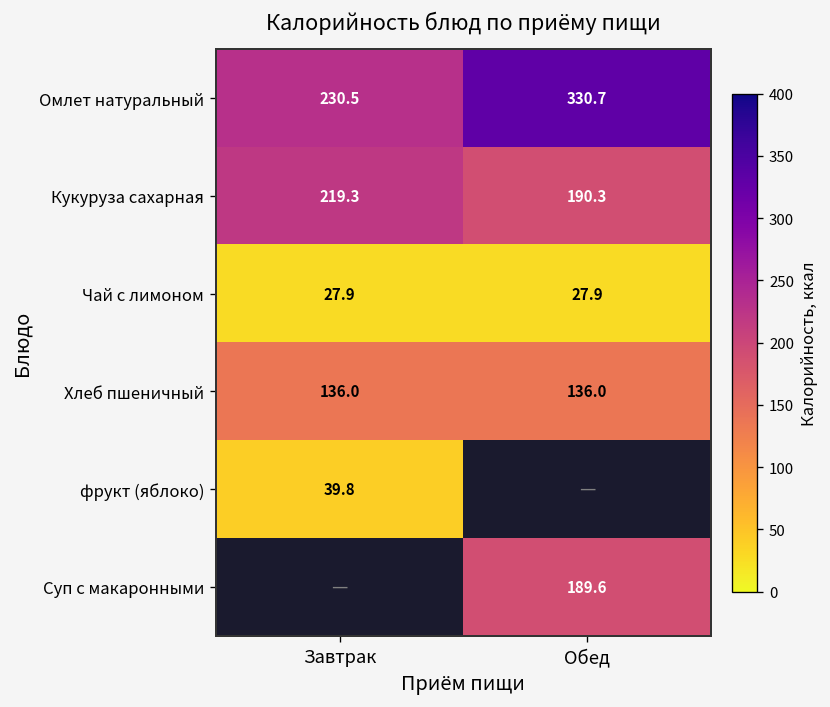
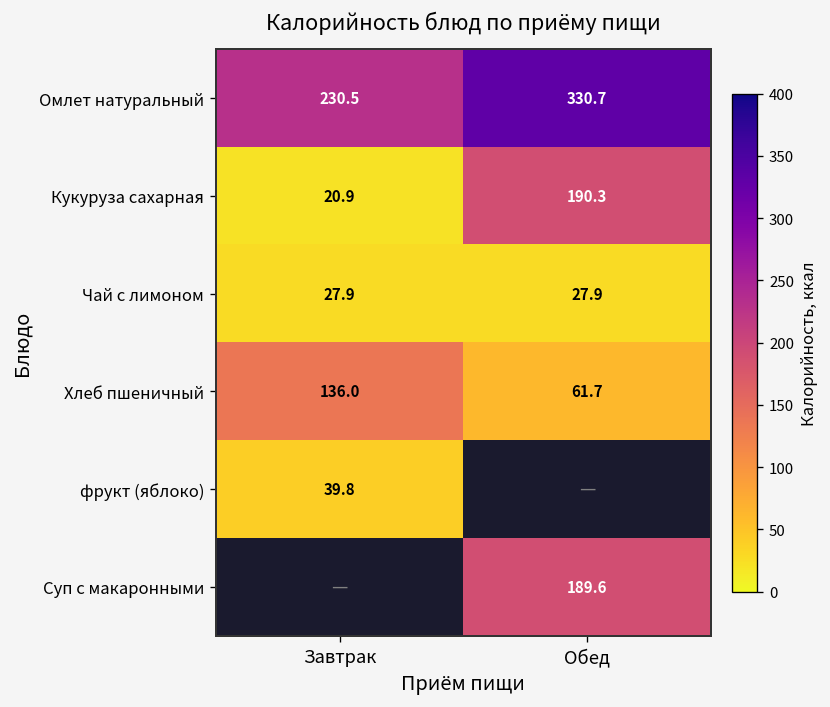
Кукуруза сахарная, Завтрак: 219.3 -> 20.9
Хлеб пшеничный, Обед: 136.0 -> 61.7
